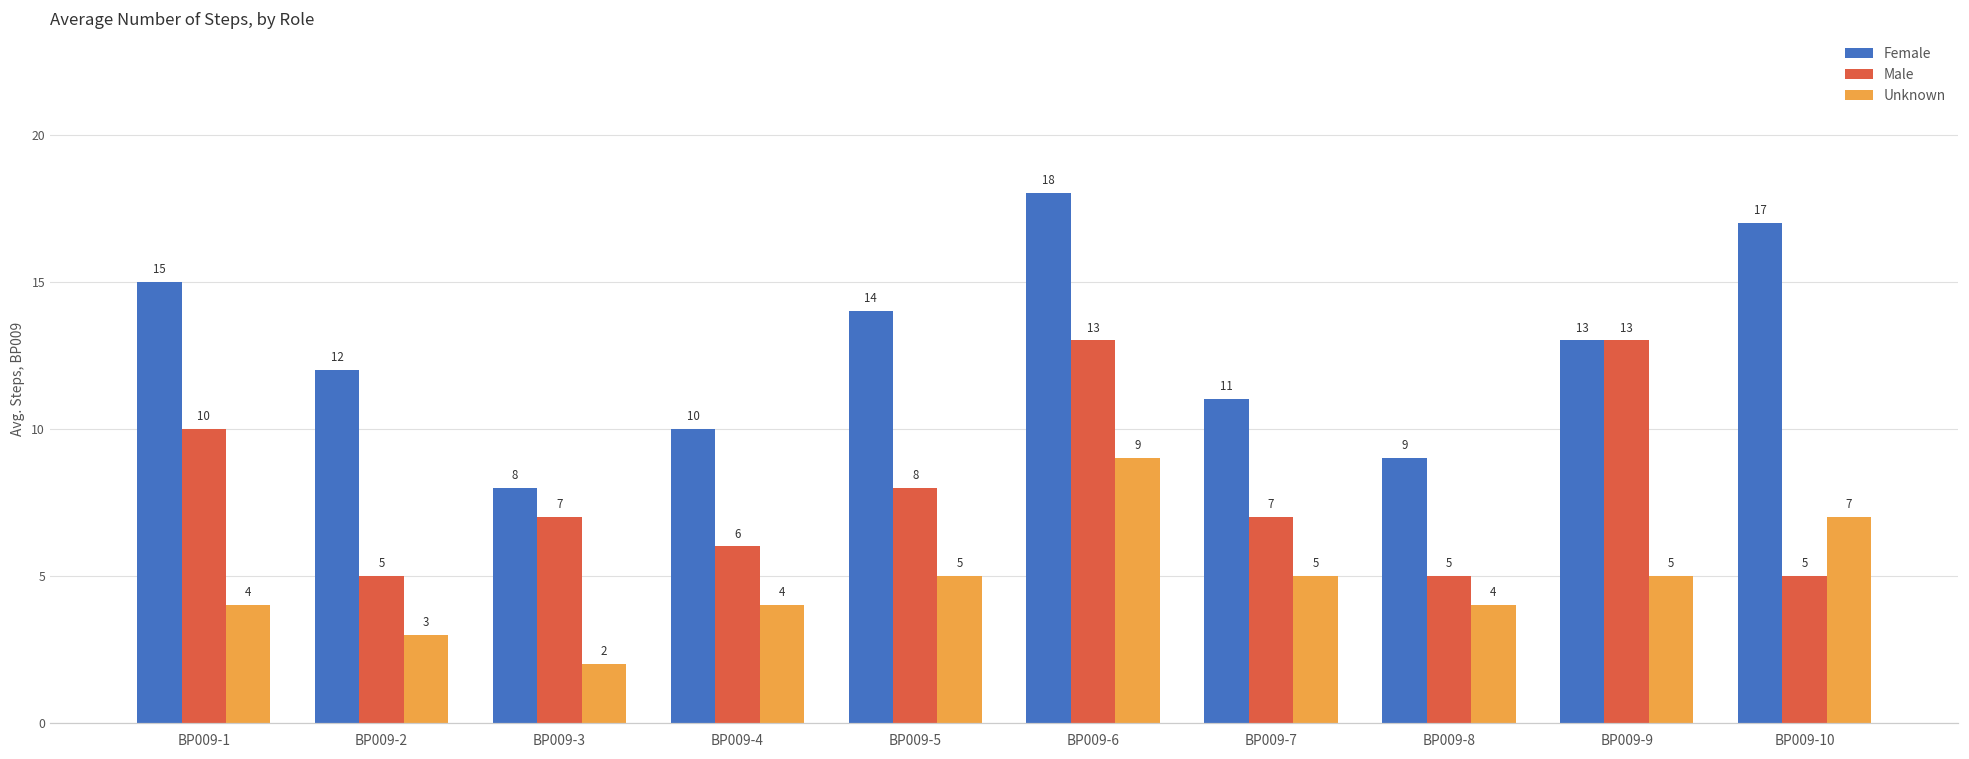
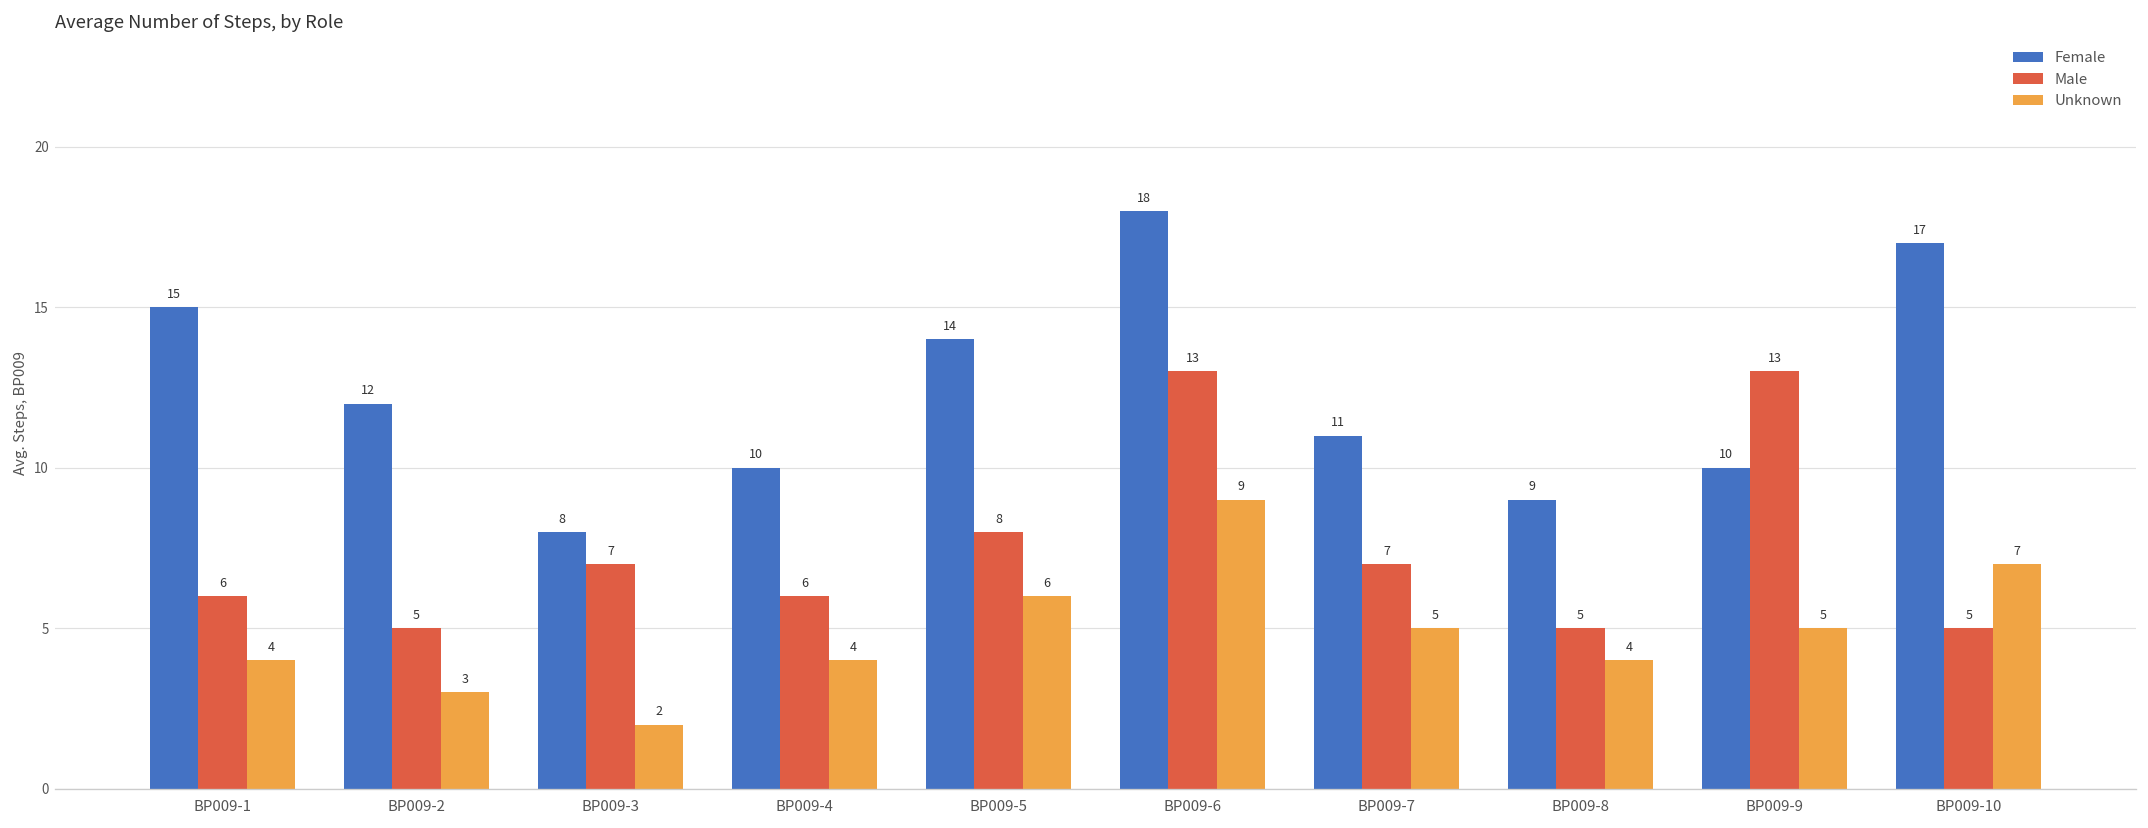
Male, BP009-1: 10 -> 6
Unknown, BP009-5: 5 -> 6
Female, BP009-9: 13 -> 10
